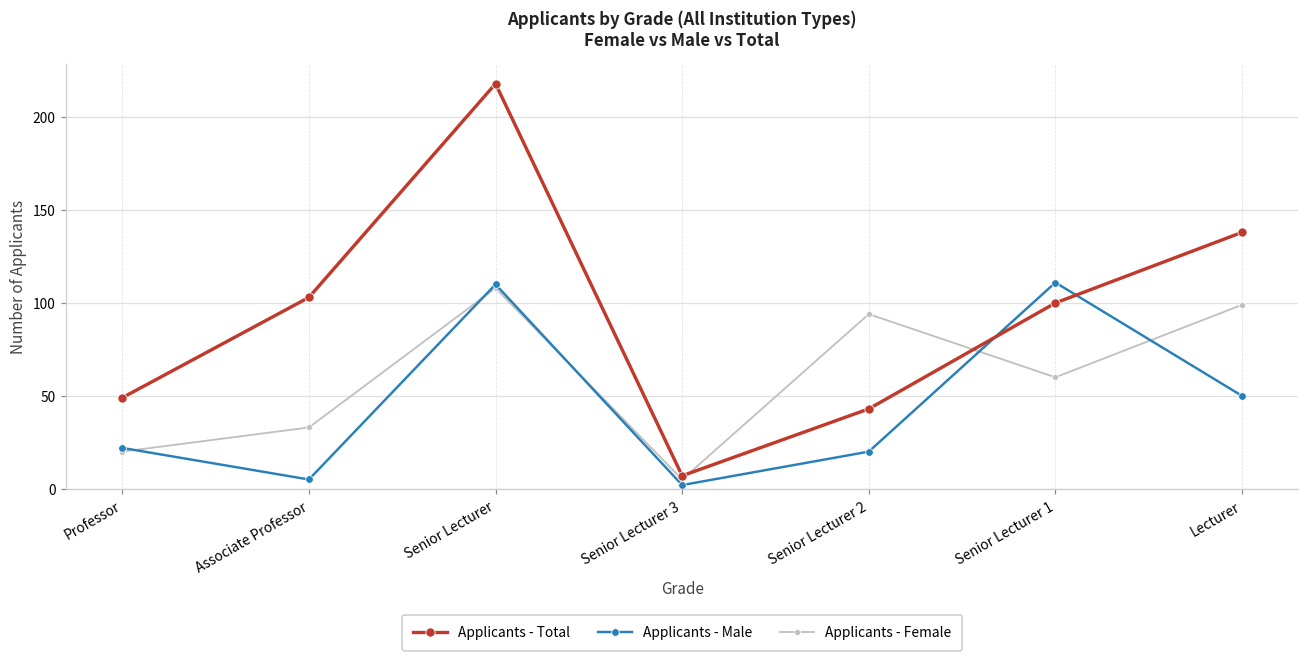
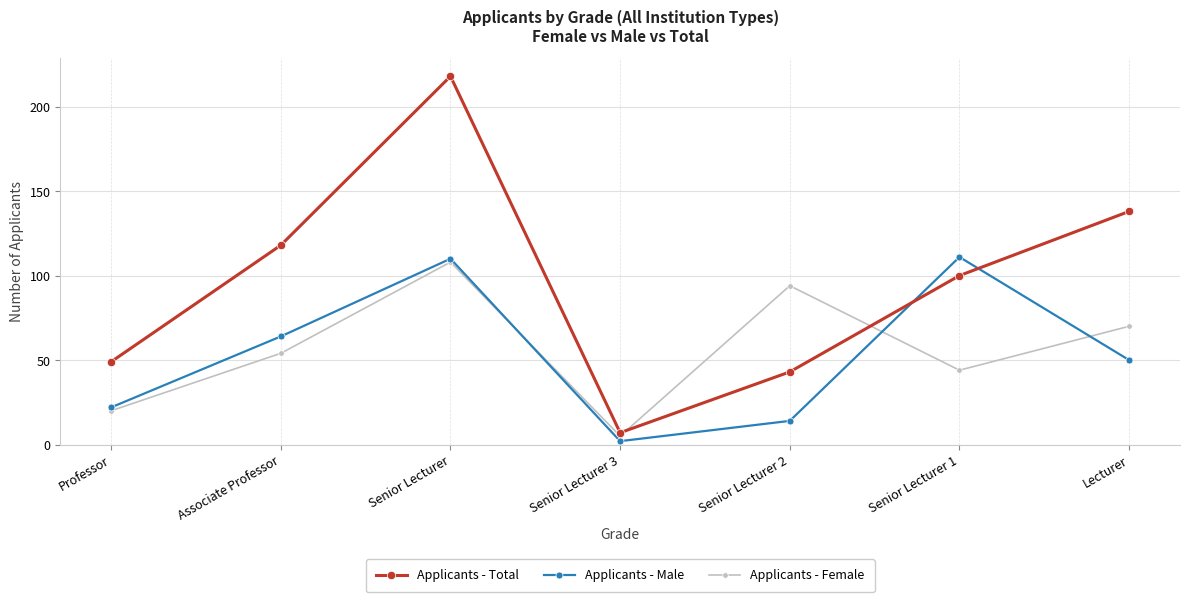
Applicants - Total, Associate Professor: 103 -> 118
Applicants - Male, Associate Professor: 5 -> 64
Applicants - Female, Associate Professor: 33 -> 54
Applicants - Male, Senior Lecturer 2: 20 -> 14
Applicants - Female, Senior Lecturer 1: 60 -> 44
Applicants - Female, Lecturer: 99 -> 70
